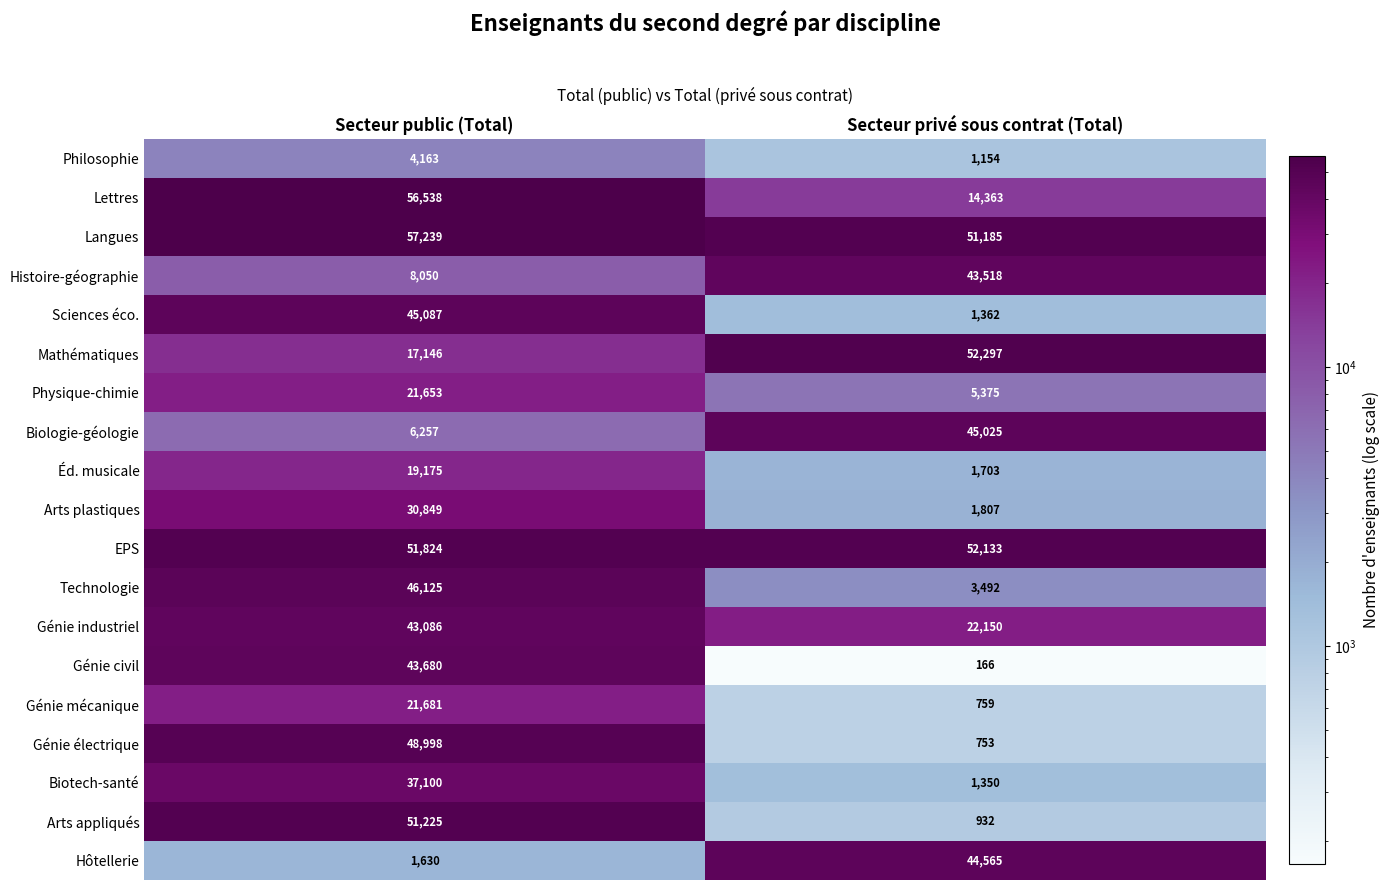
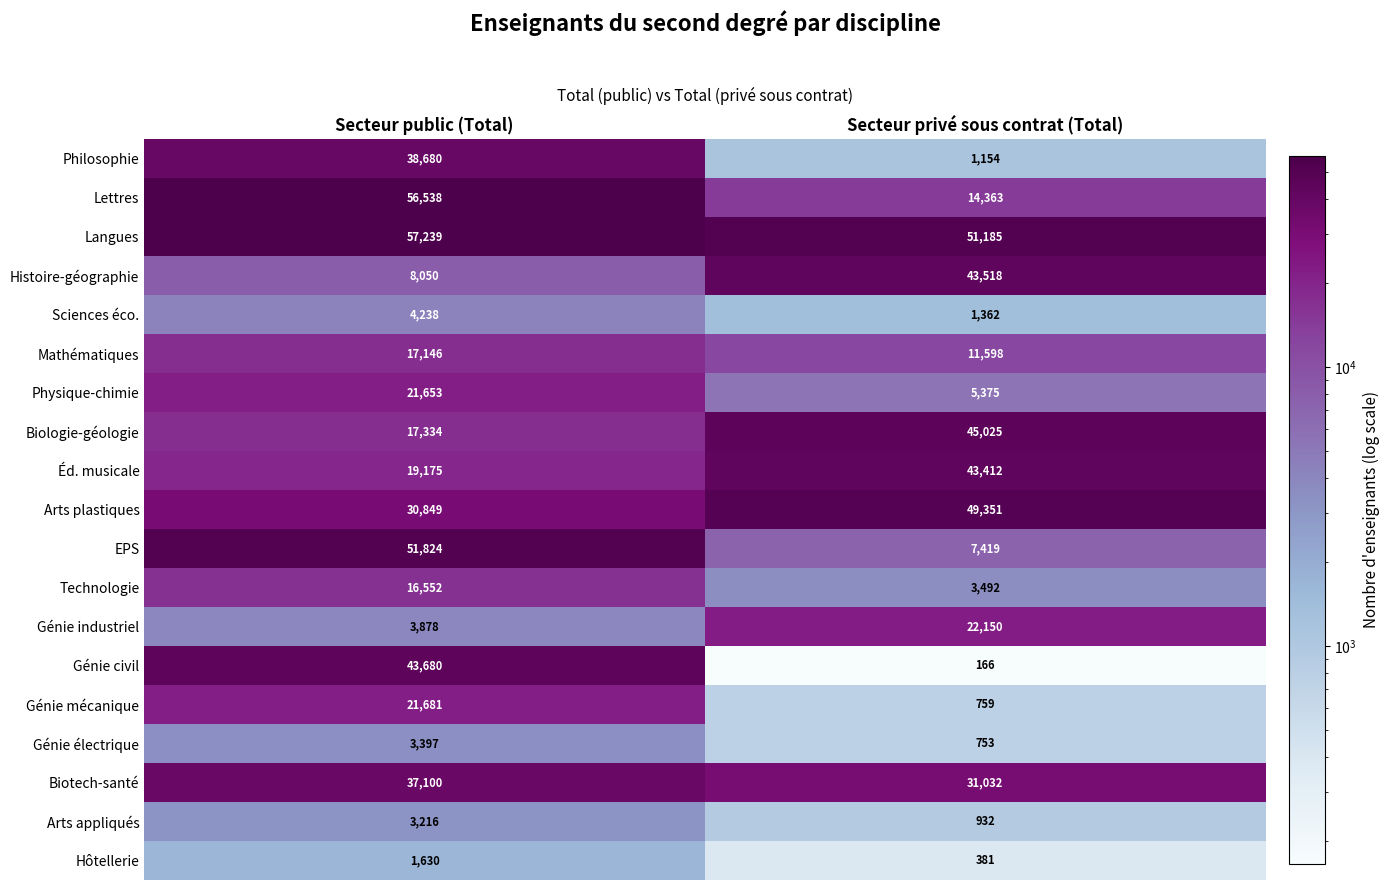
Philosophie, Secteur public (Total): 4,163 -> 38,680
Sciences éco., Secteur public (Total): 45,087 -> 4,238
Mathématiques, Secteur privé sous contrat (Total): 52,297 -> 11,598
Biologie-géologie, Secteur public (Total): 6,257 -> 17,334
Éd. musicale, Secteur privé sous contrat (Total): 1,703 -> 43,412
Arts plastiques, Secteur privé sous contrat (Total): 1,807 -> 49,351
EPS, Secteur privé sous contrat (Total): 52,133 -> 7,419
Technologie, Secteur public (Total): 46,125 -> 16,552
Génie industriel, Secteur public (Total): 43,086 -> 3,878
Génie électrique, Secteur public (Total): 48,998 -> 3,397
Biotech-santé, Secteur privé sous contrat (Total): 1,350 -> 31,032
Arts appliqués, Secteur public (Total): 51,225 -> 3,216
Hôtellerie, Secteur privé sous contrat (Total): 44,565 -> 381
